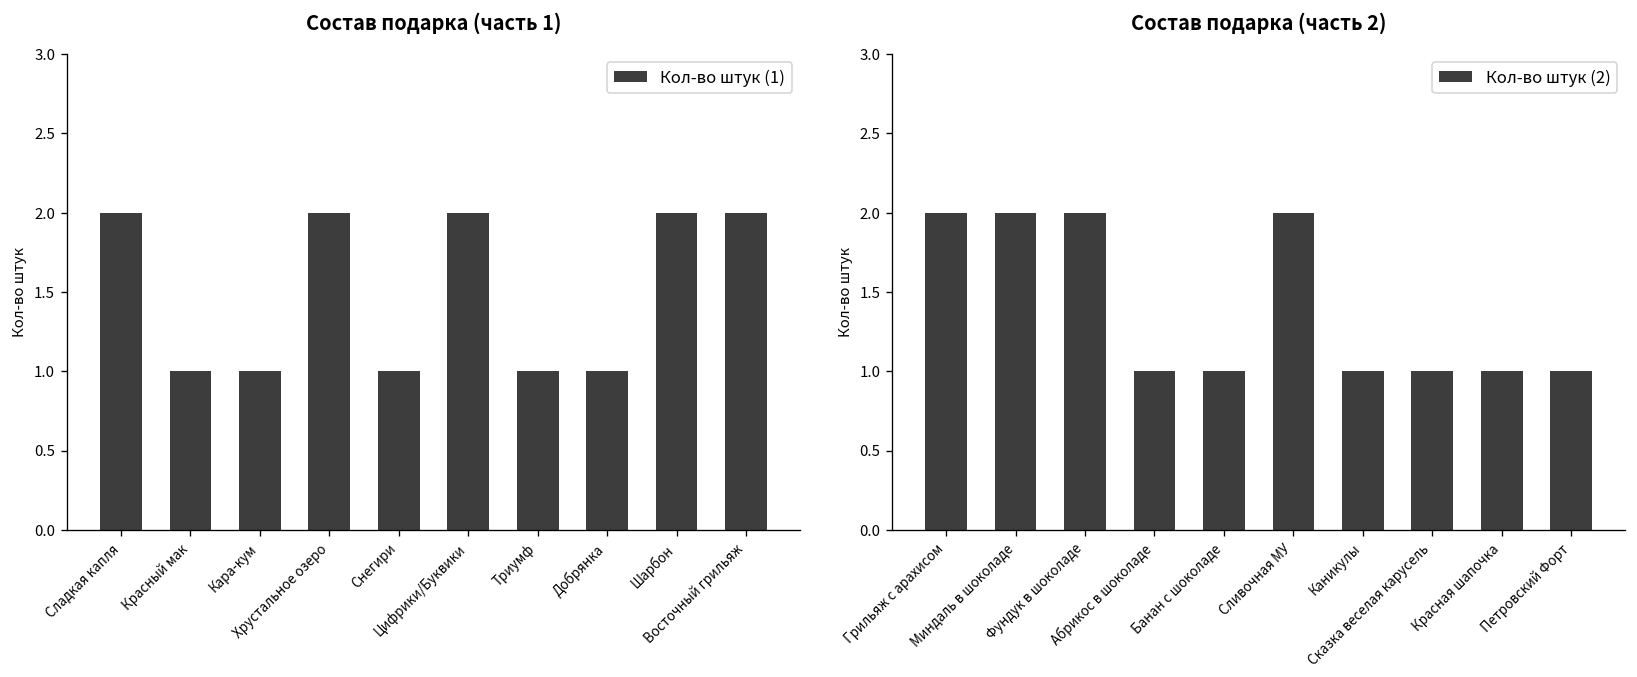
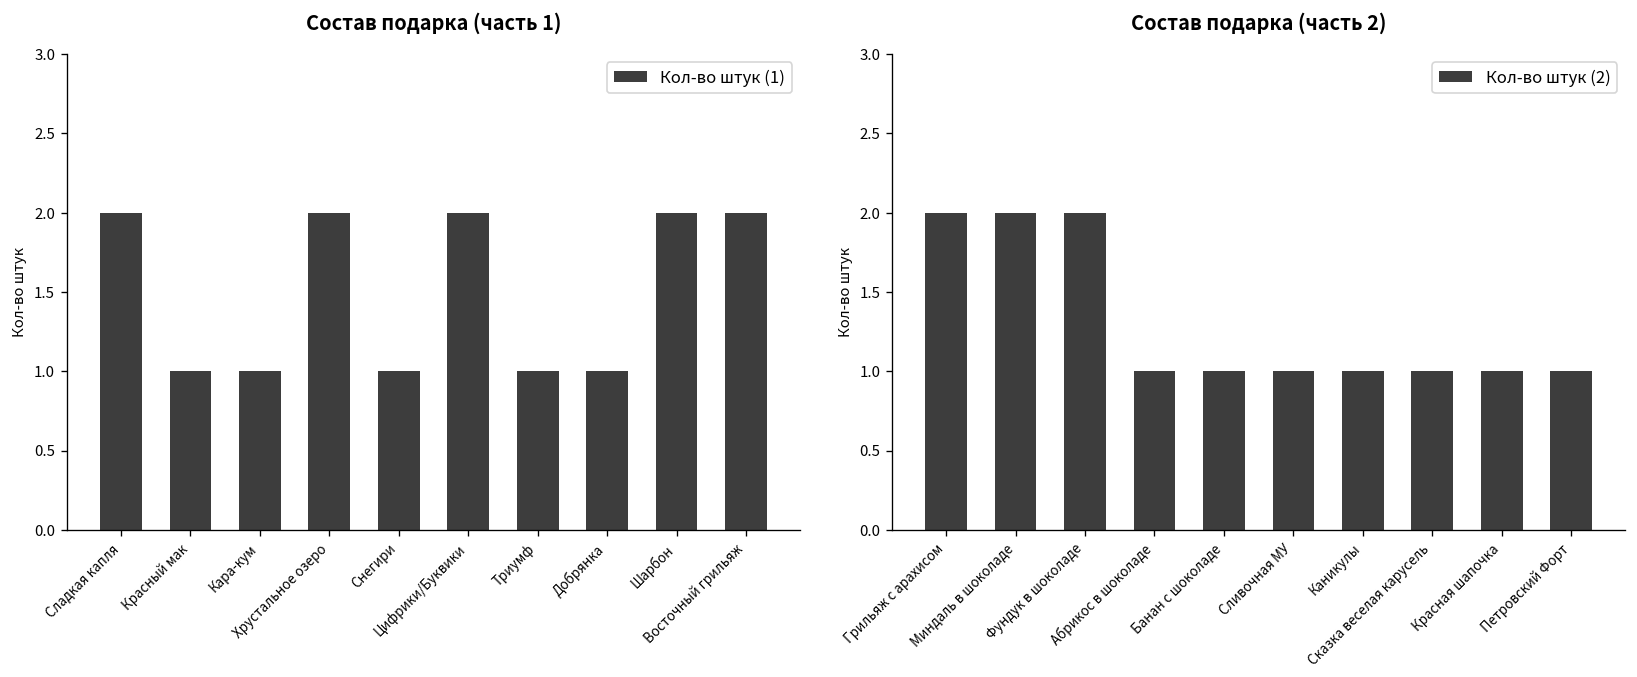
Состав подарка (часть 2), Сливочная МУ: 2 -> 1
